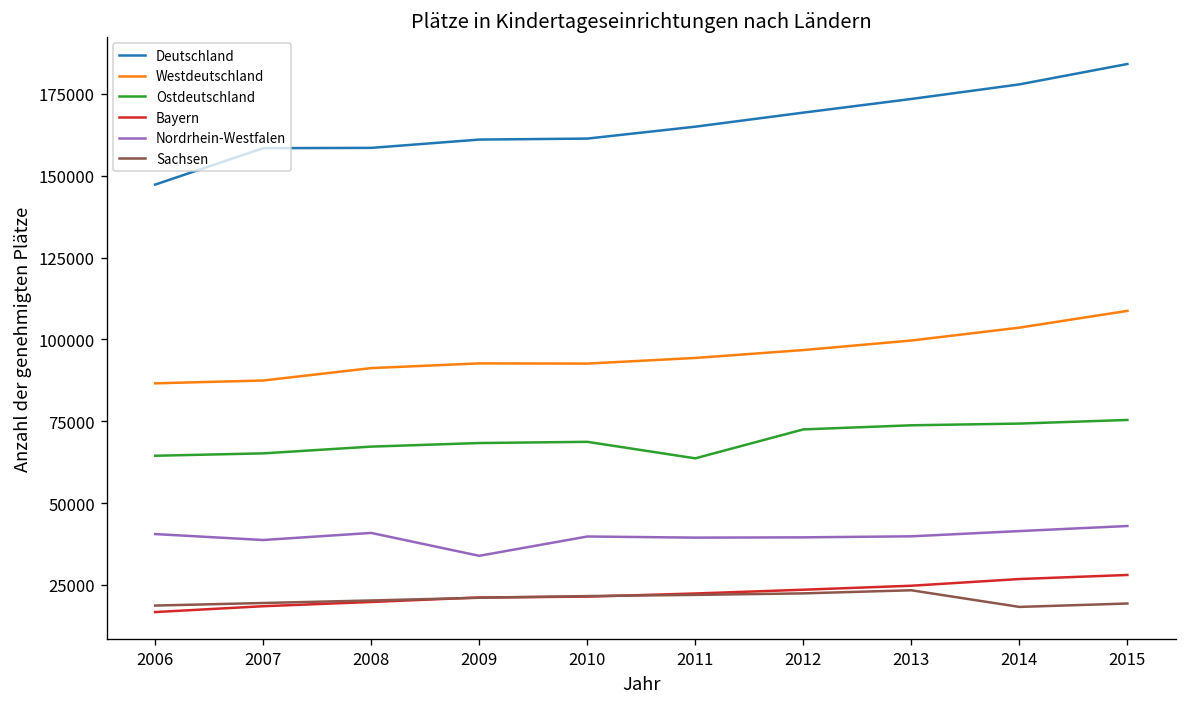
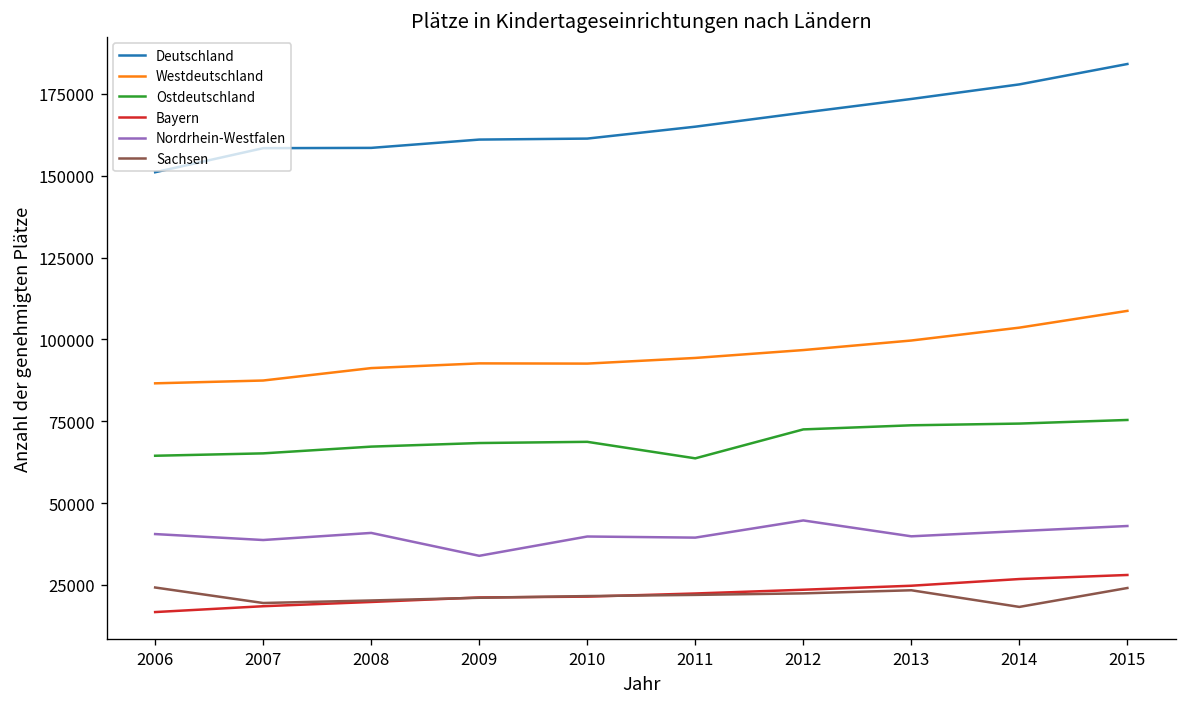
Deutschland, 2006: 147000 -> 151000
Sachsen, 2006: 19000 -> 24000
Nordrhein-Westfalen, 2012: 40000 -> 45000
Sachsen, 2015: 19000 -> 24000
